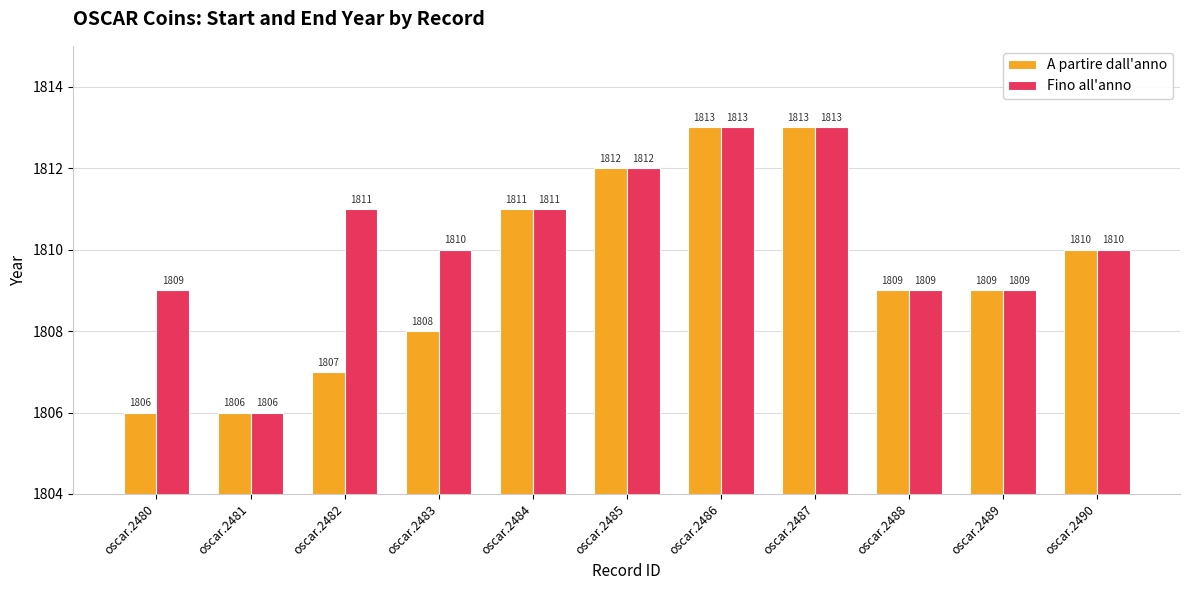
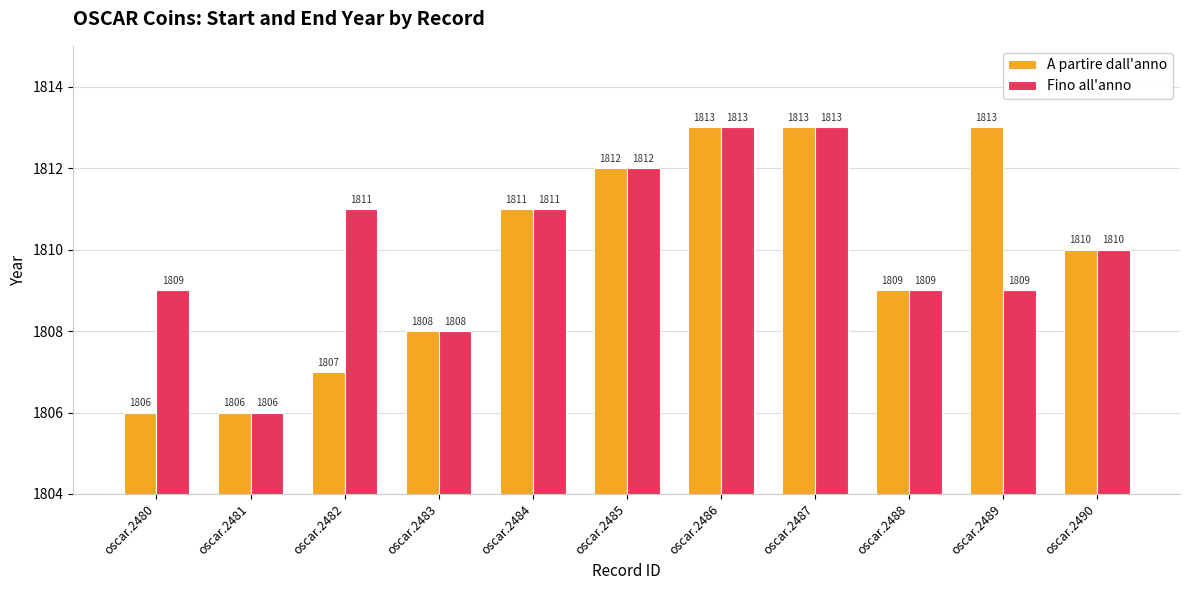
Fino all'anno, oscar.2483: 1810 -> 1808
A partire dall'anno, oscar.2489: 1809 -> 1813
